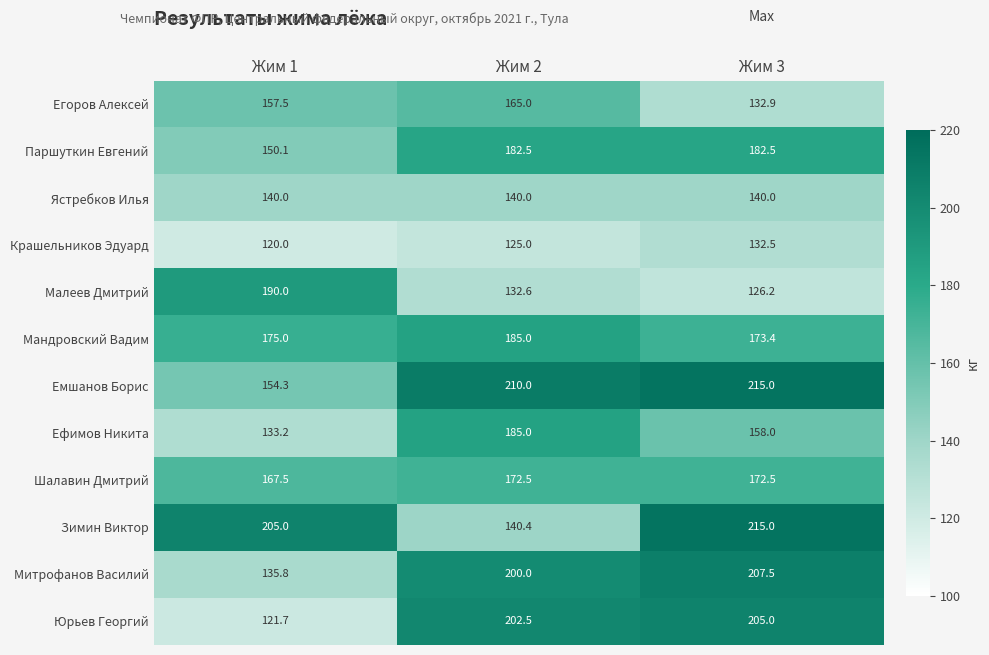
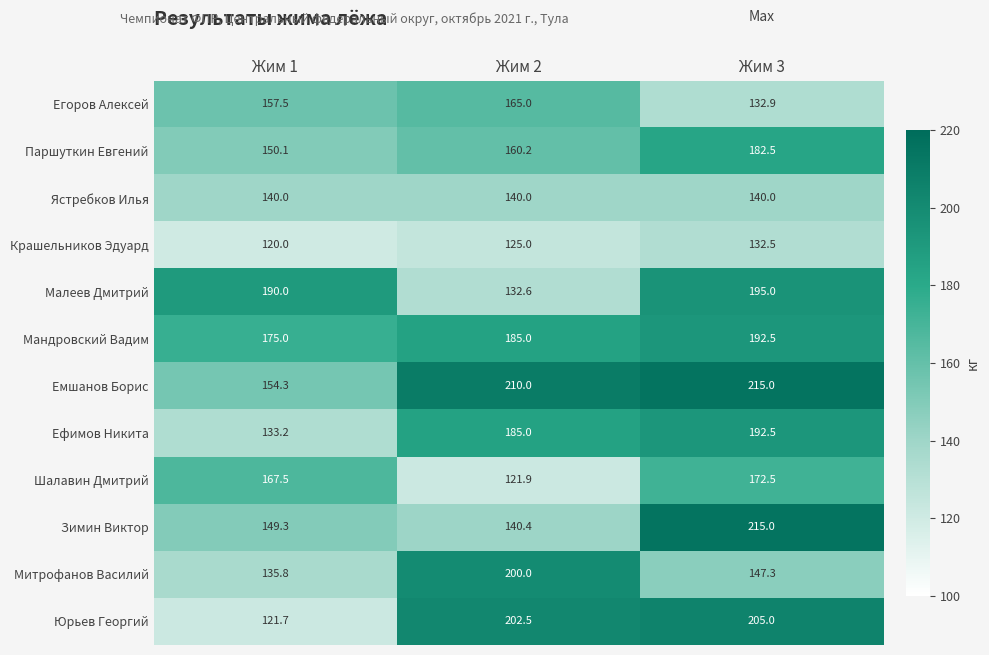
Паршуткин Евгений, Жим 2: 182.5 -> 160.2
Малеев Дмитрий, Жим 3: 126.2 -> 195.0
Мандровский Вадим, Жим 3: 173.4 -> 192.5
Ефимов Никита, Жим 3: 158.0 -> 192.5
Шалавин Дмитрий, Жим 2: 172.5 -> 121.9
Зимин Виктор, Жим 1: 205.0 -> 149.3
Митрофанов Василий, Жим 3: 207.5 -> 147.3
